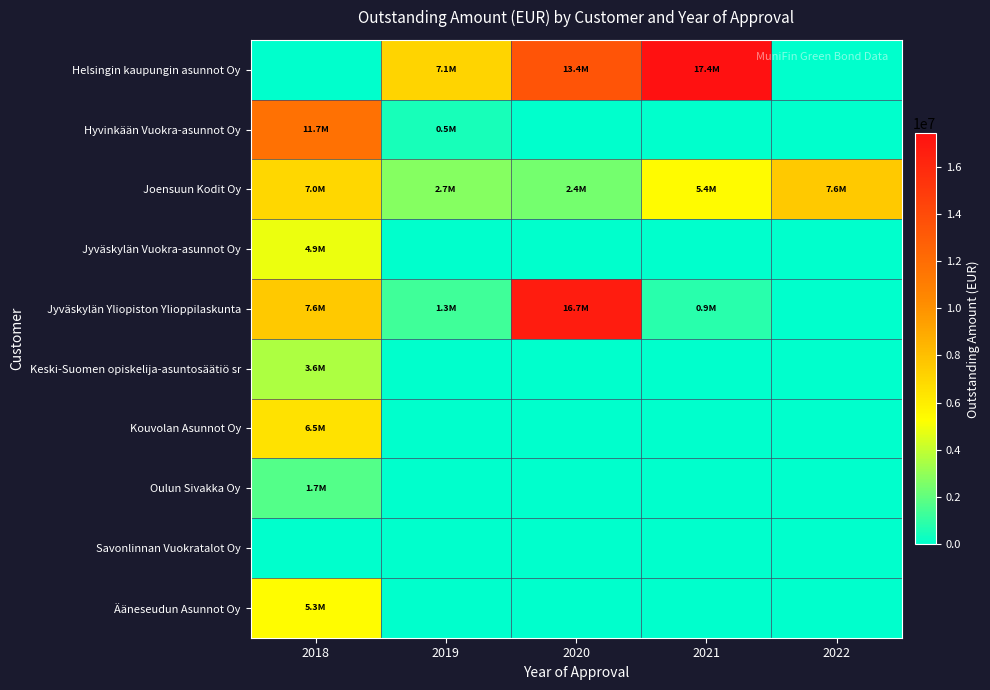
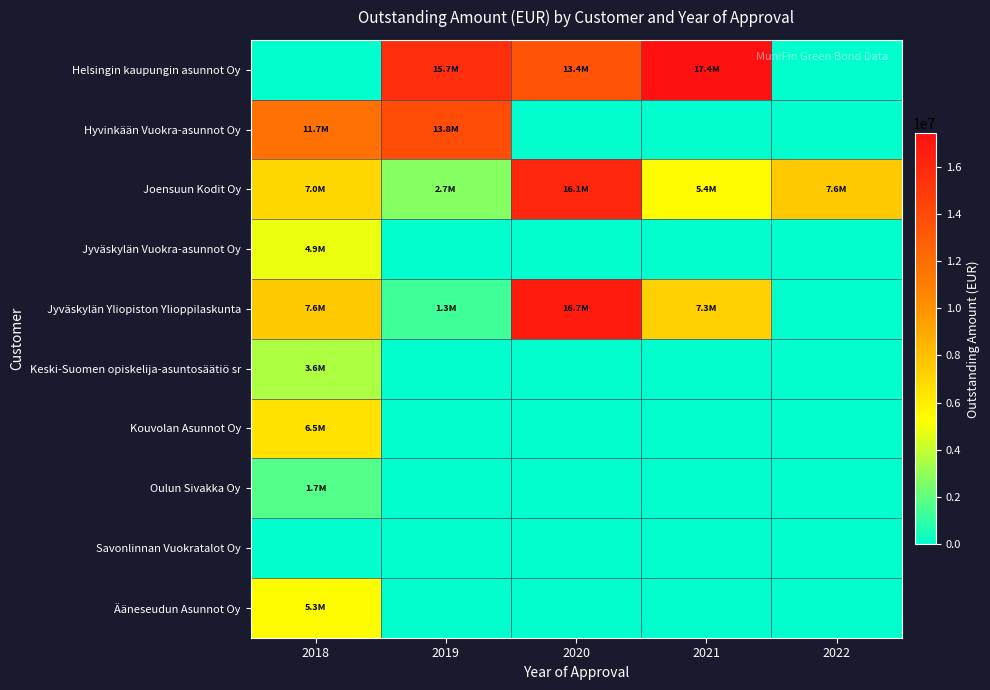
Helsingin kaupungin asunnot Oy, 2019: 7.1M -> 15.7M
Hyvinkään Vuokra-asunnot Oy, 2019: 0.5M -> 13.8M
Joensuun Kodit Oy, 2020: 2.4M -> 16.1M
Jyväskylän Yliopiston Ylioppilaskunta, 2021: 0.9M -> 7.3M
